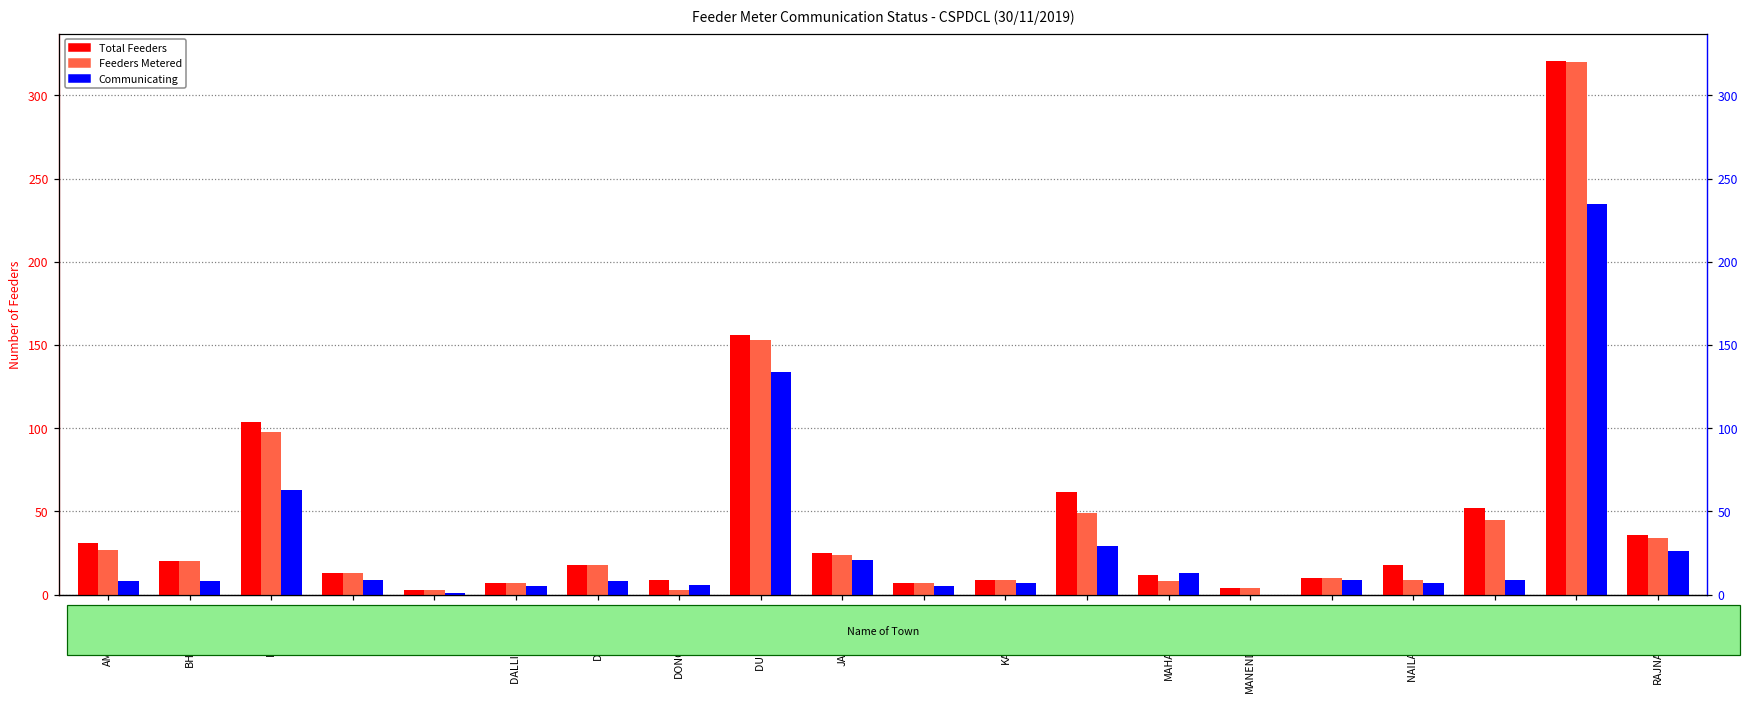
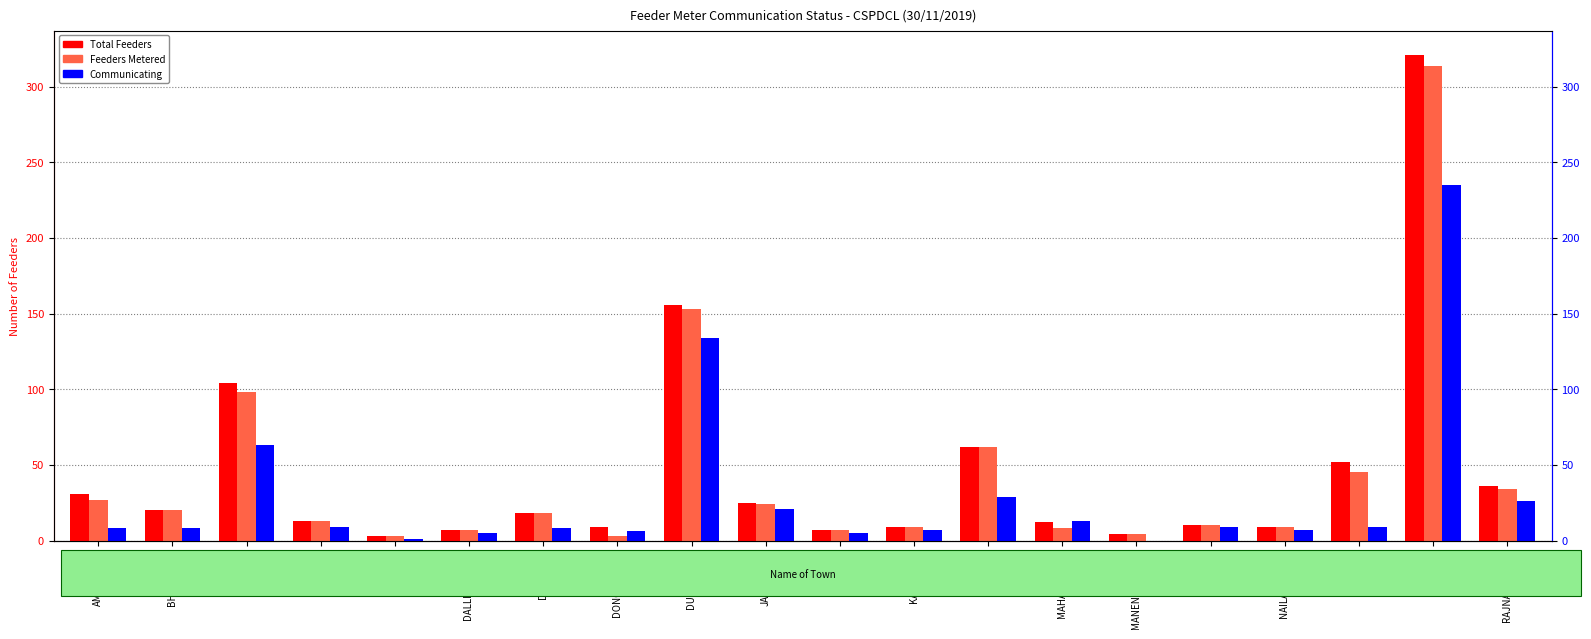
Feeders Metered, KORBA: 49 -> 62
Total Feeders, NAILA JANJGIR: 18 -> 9
Feeders Metered, RAIPUR: 320 -> 314
